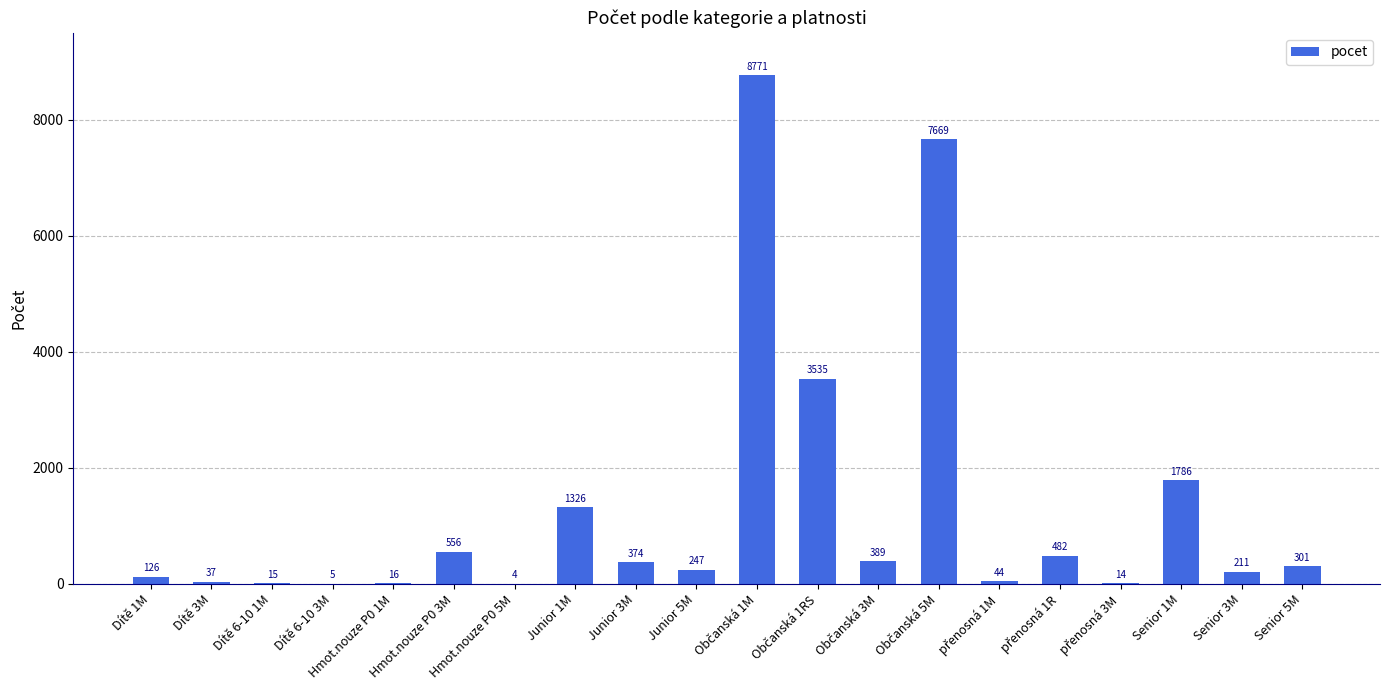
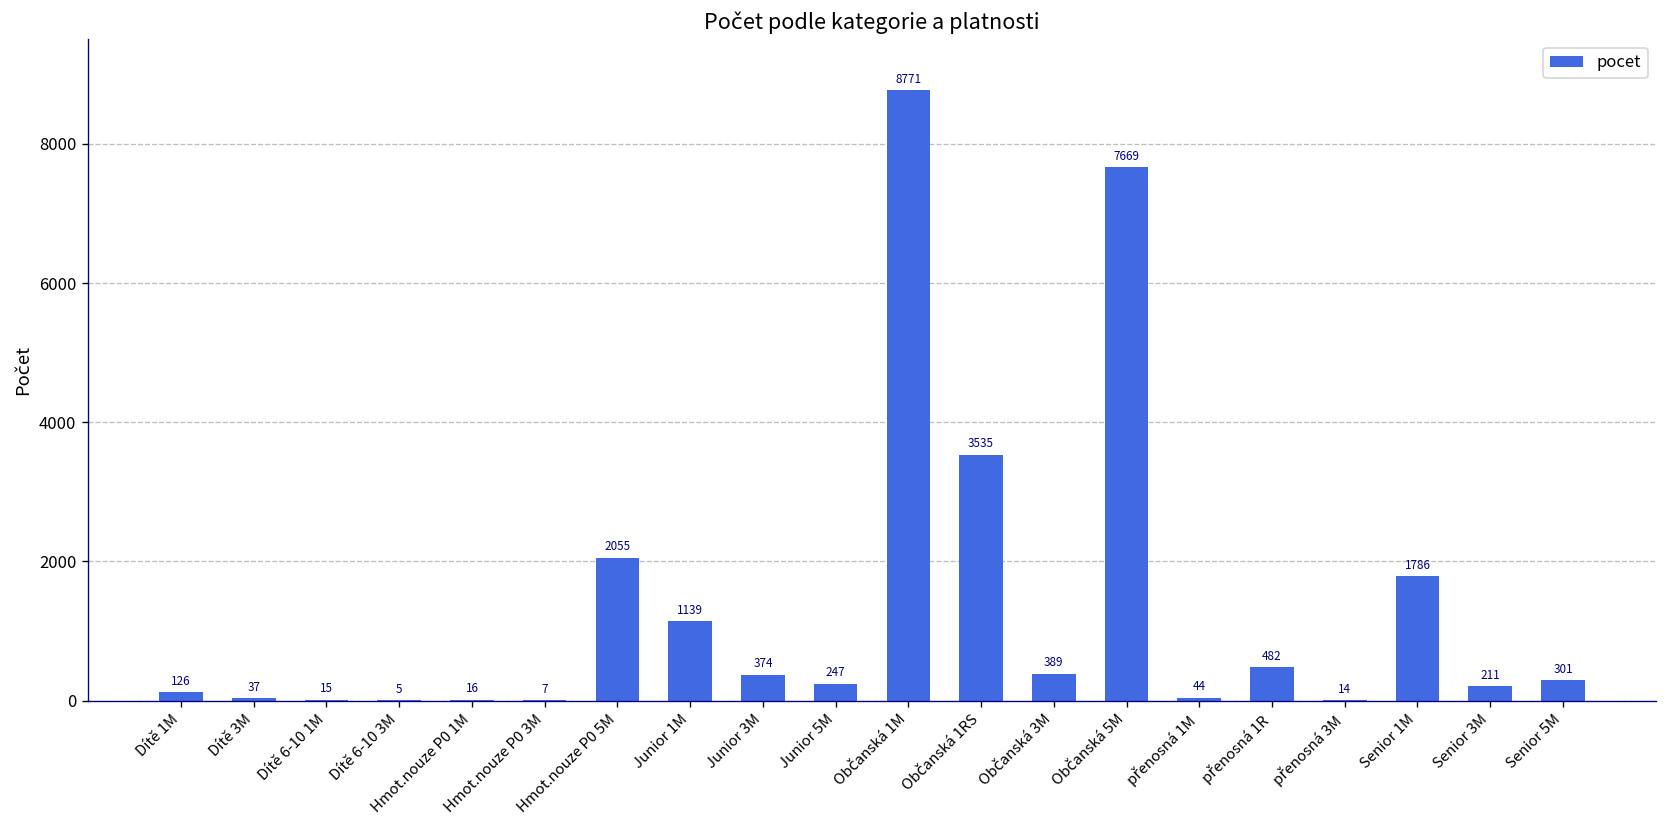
Hmot.nouze P0 3M: 556 -> 7
Hmot.nouze P0 5M: 4 -> 2055
Junior 1M: 1326 -> 1139
